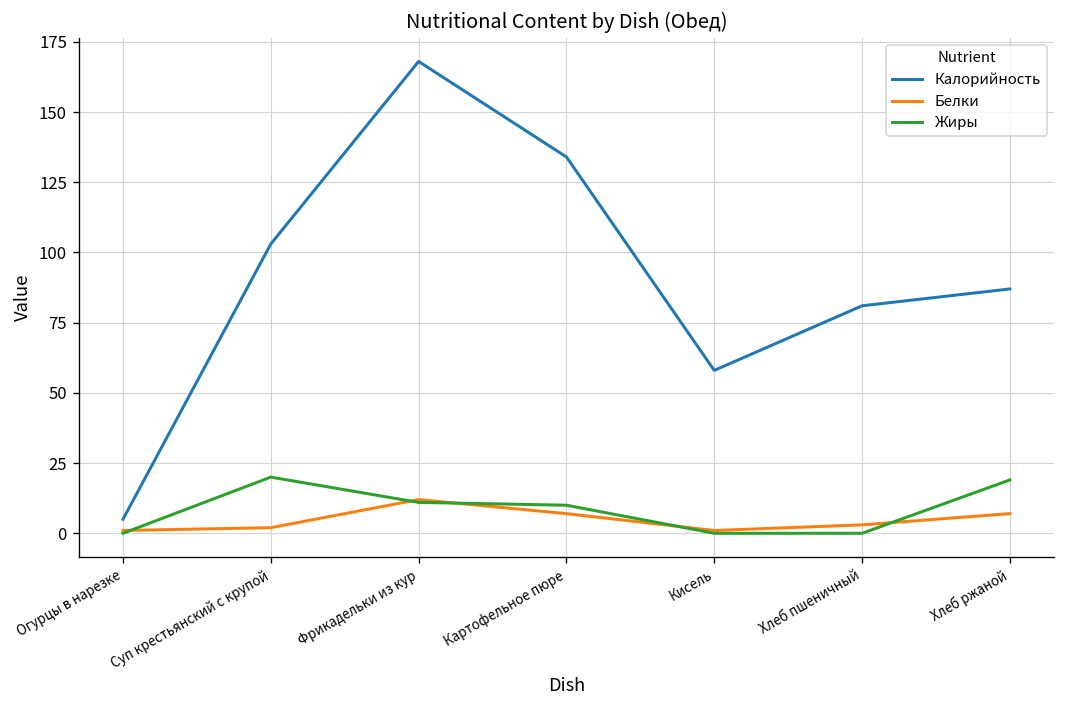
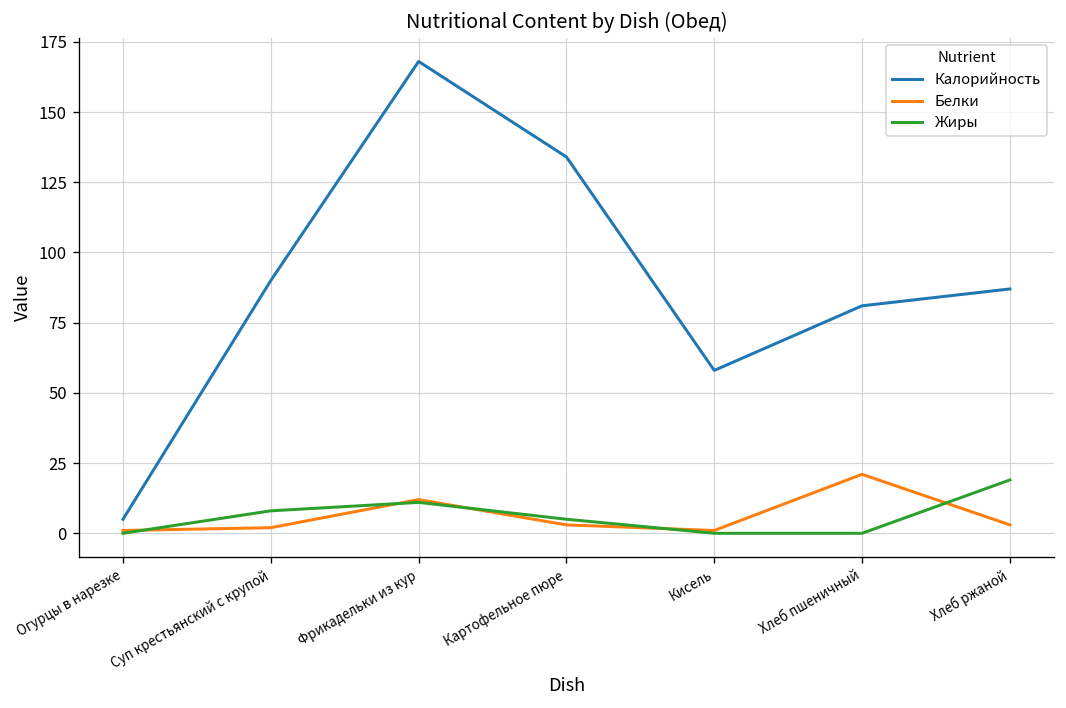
Калорийность, Суп крестьянский с крупой: 103 -> 90
Жиры, Суп крестьянский с крупой: 20 -> 8
Белки, Картофельное пюре: 7 -> 3
Жиры, Картофельное пюре: 10 -> 5
Белки, Хлеб пшеничный: 3 -> 21
Белки, Хлеб ржаной: 7 -> 3
